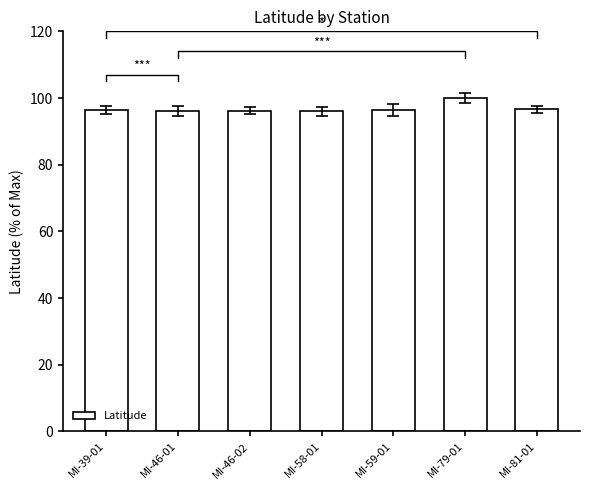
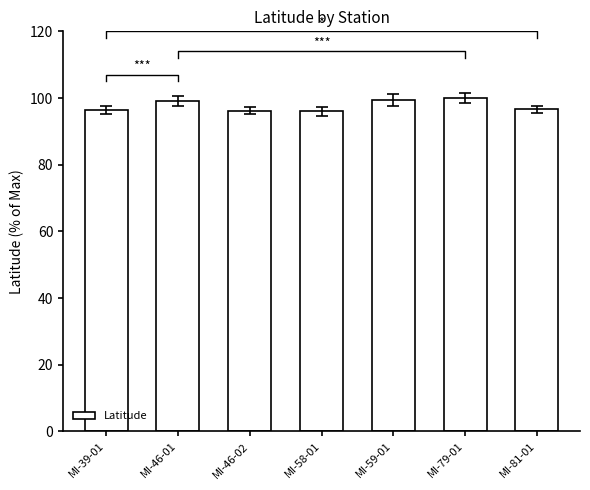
Latitude, MI-46-01: 96 -> 99
Latitude, MI-59-01: 96 -> 99
